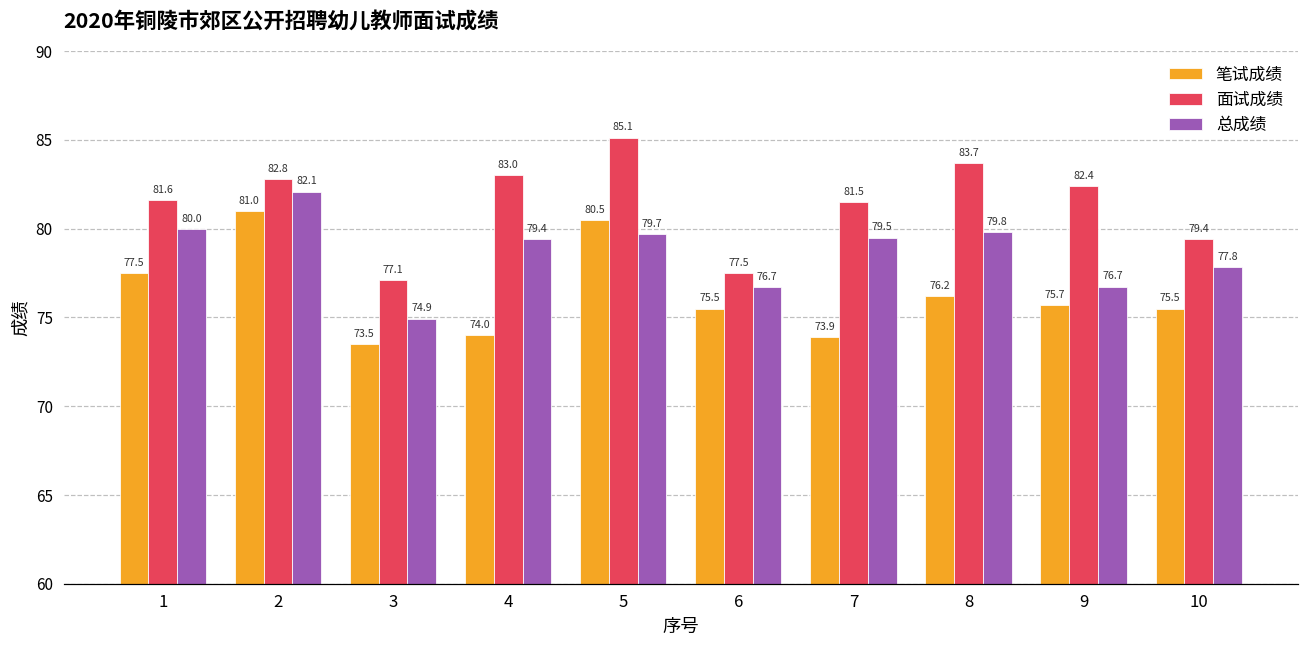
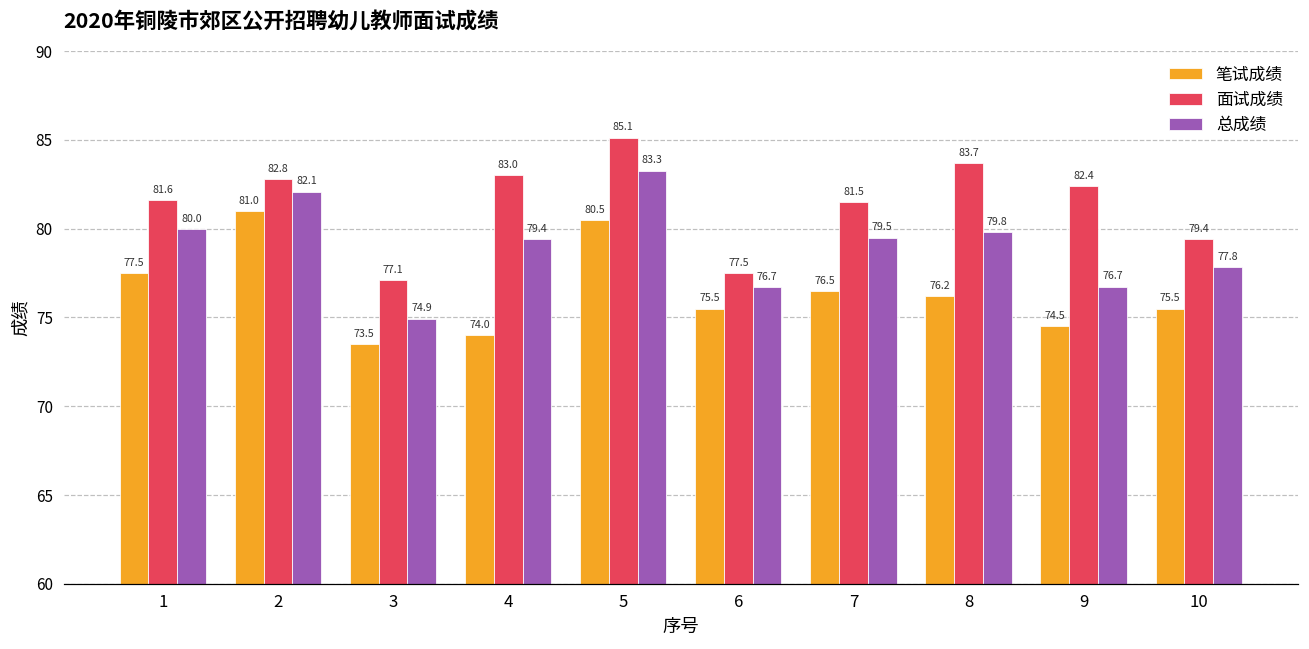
总成绩, 5: 79.7 -> 83.3
笔试成绩, 7: 73.9 -> 76.5
笔试成绩, 9: 75.7 -> 74.5
